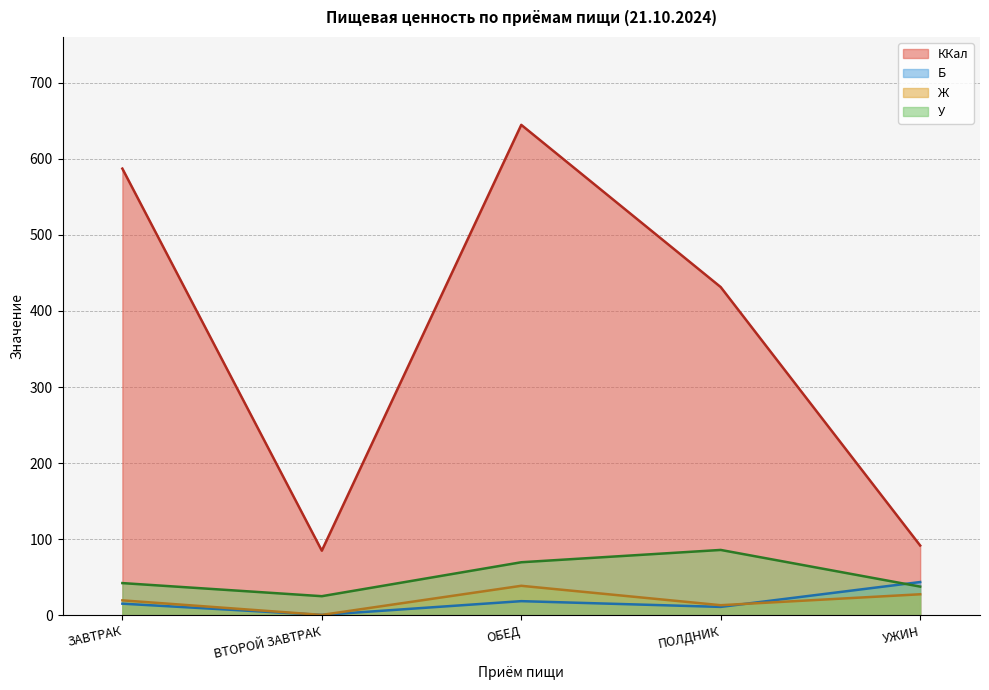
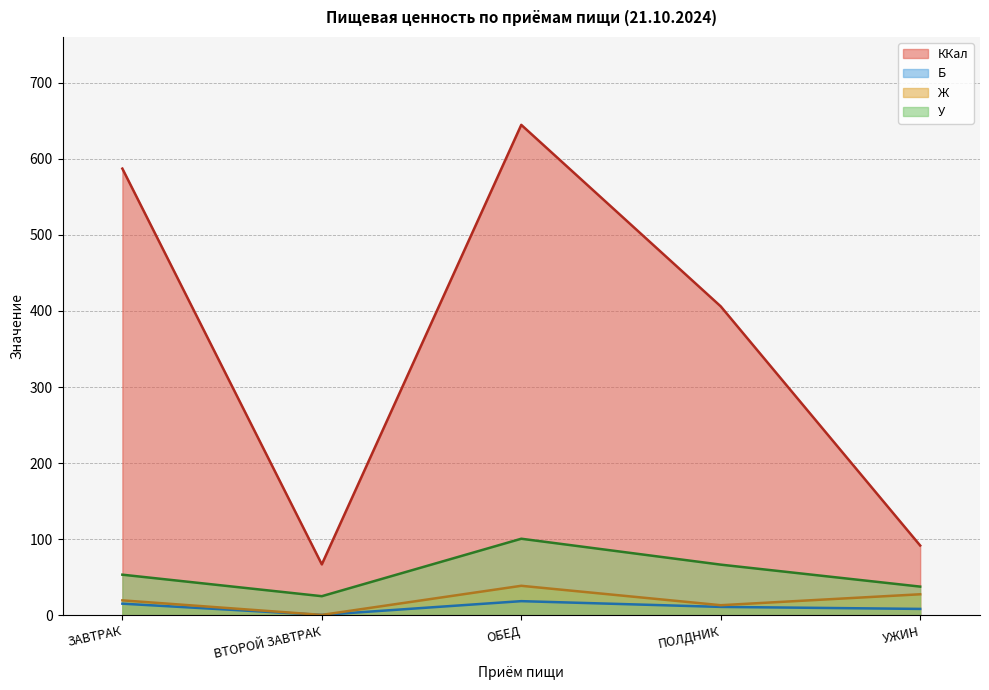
У, ЗАВТРАК: 40 -> 50
ККал, ВТОРОЙ ЗАВТРАК: 90 -> 70
У, ОБЕД: 70 -> 100
ККал, ПОЛДНИК: 430 -> 410
У, ПОЛДНИК: 90 -> 70
Б, УЖИН: 40 -> 10
